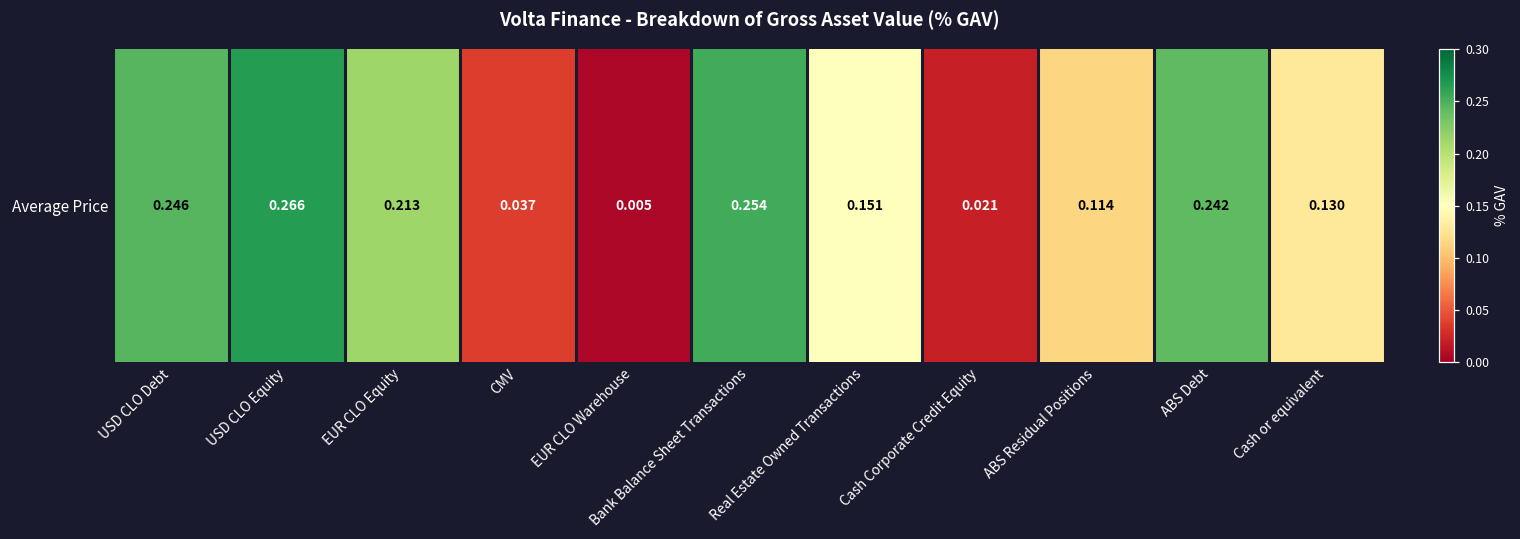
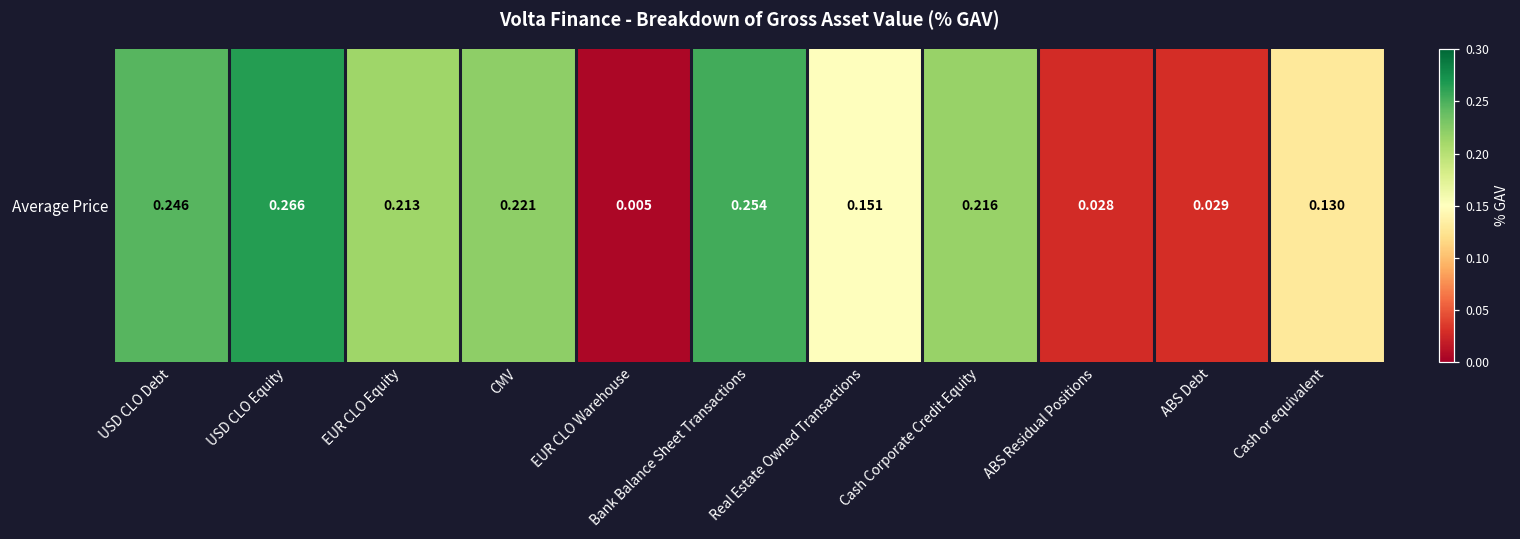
Average Price, CMV: 0.037 -> 0.221
Average Price, Cash Corporate Credit Equity: 0.021 -> 0.216
Average Price, ABS Residual Positions: 0.114 -> 0.028
Average Price, ABS Debt: 0.242 -> 0.029
